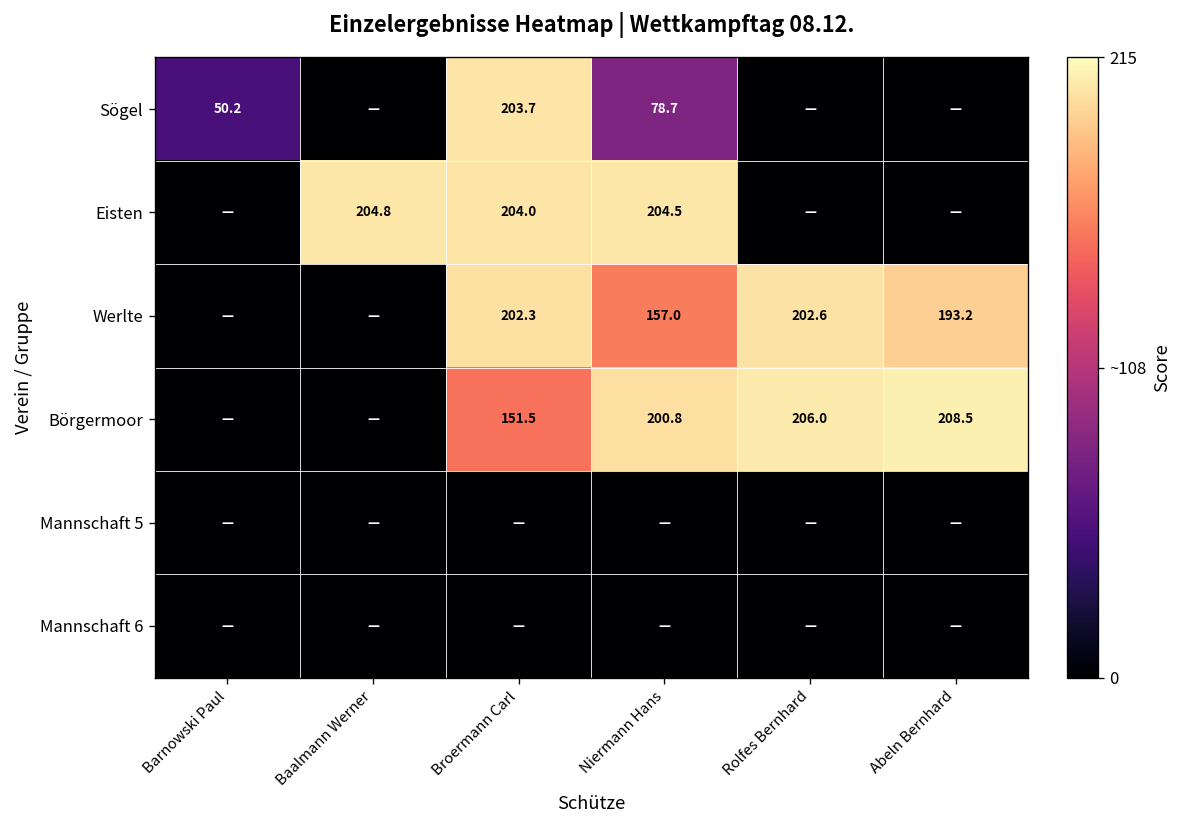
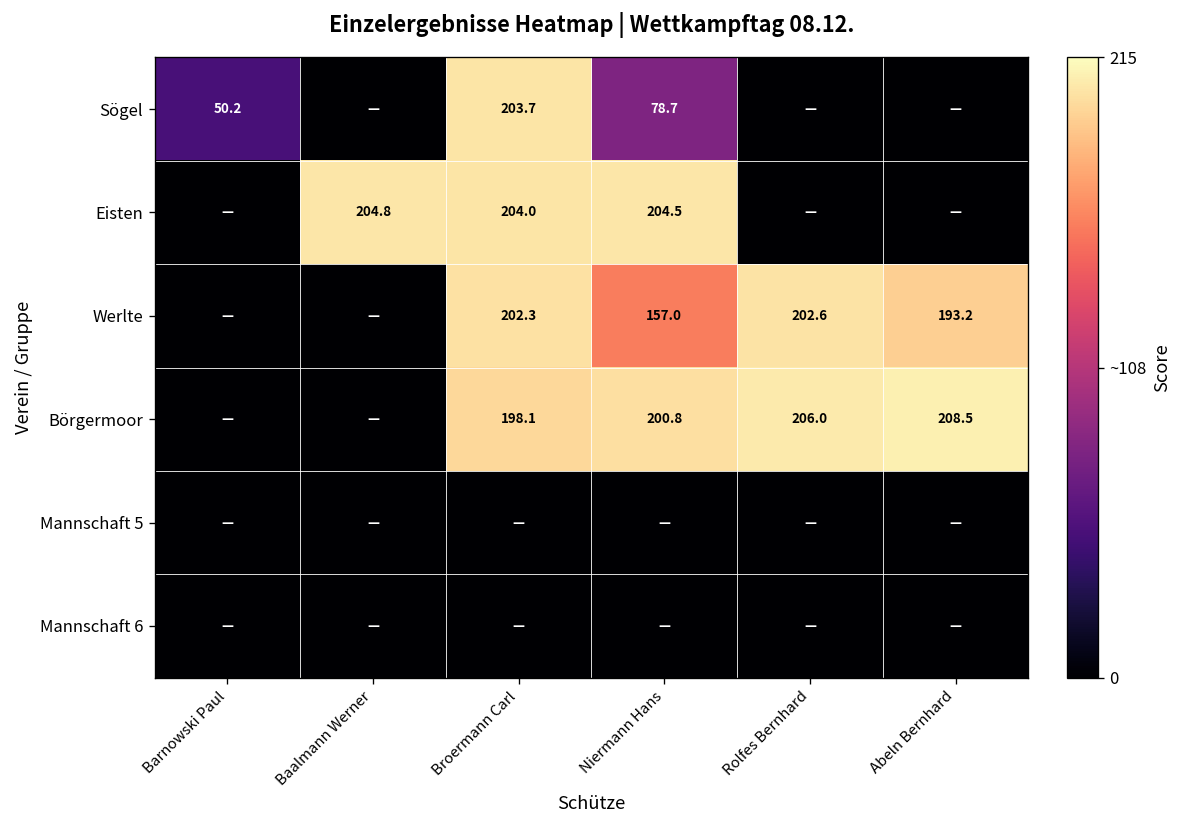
Börgermoor, Broermann Carl: 151.5 -> 198.1
